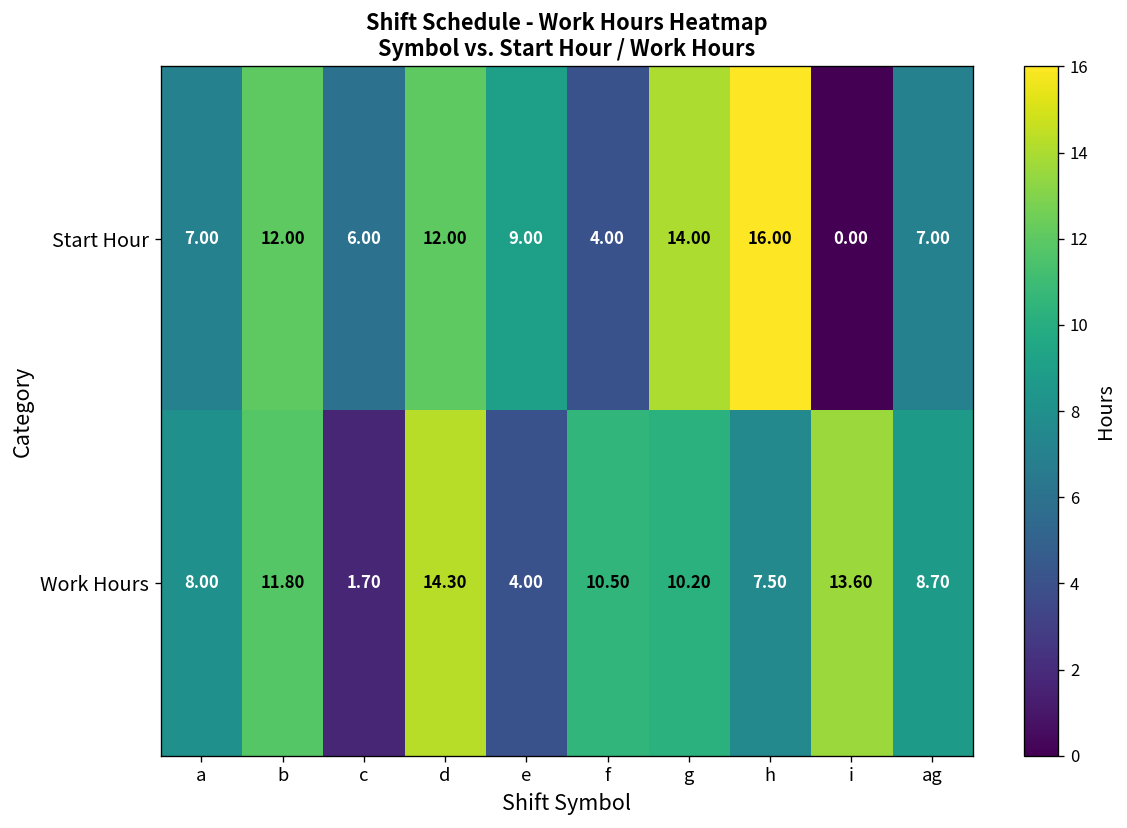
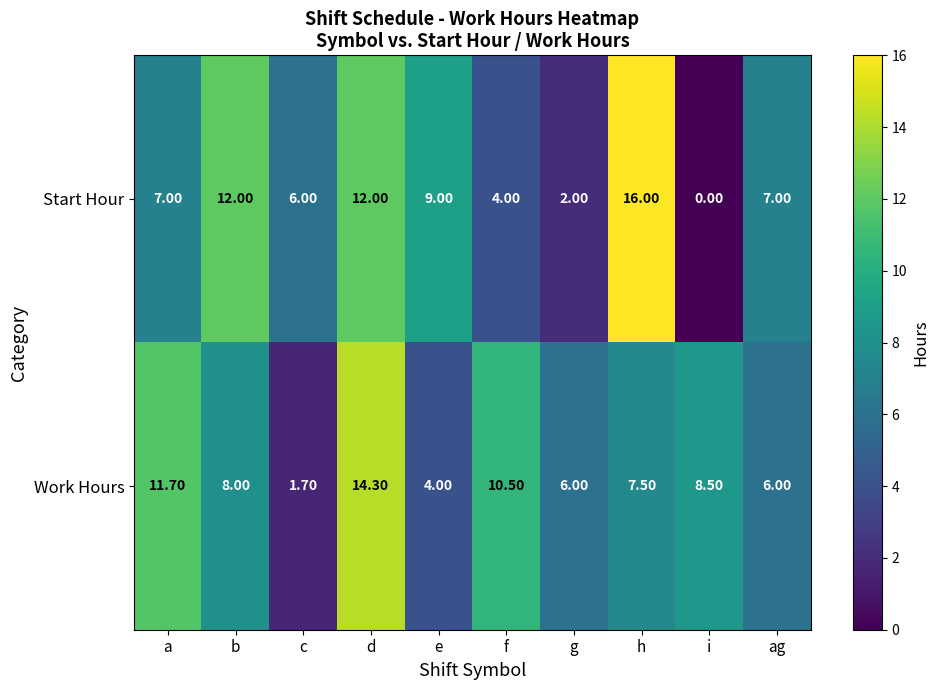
Start Hour, g: 14.00 -> 2.00
Work Hours, a: 8.00 -> 11.70
Work Hours, b: 11.80 -> 8.00
Work Hours, g: 10.20 -> 6.00
Work Hours, i: 13.60 -> 8.50
Work Hours, ag: 8.70 -> 6.00
